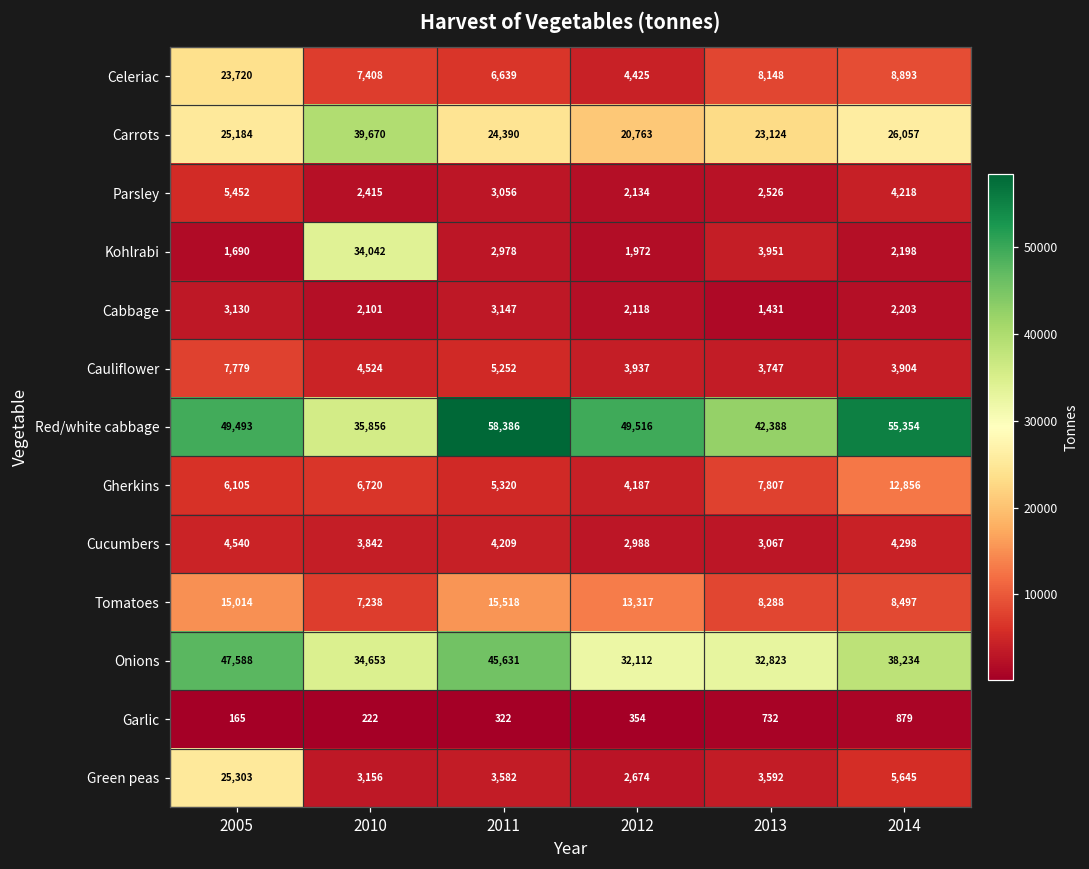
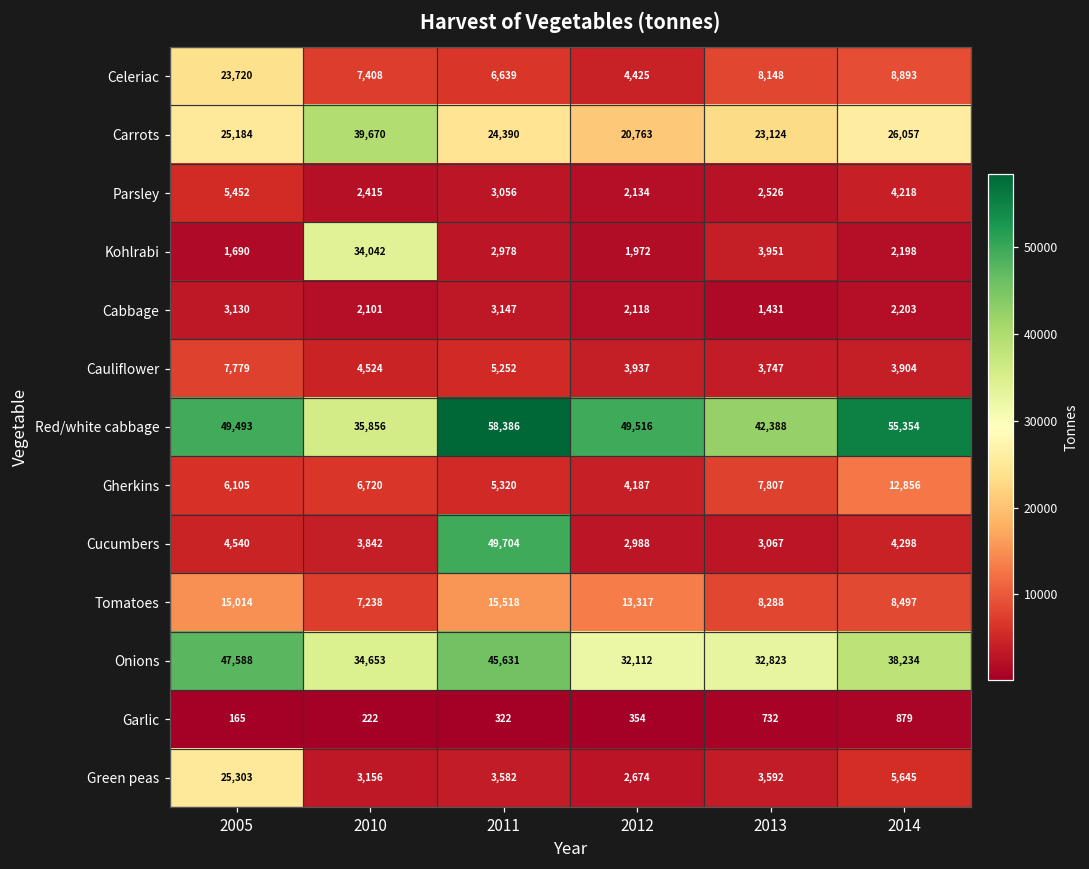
Cucumbers, 2011: 4,209 -> 49,704
